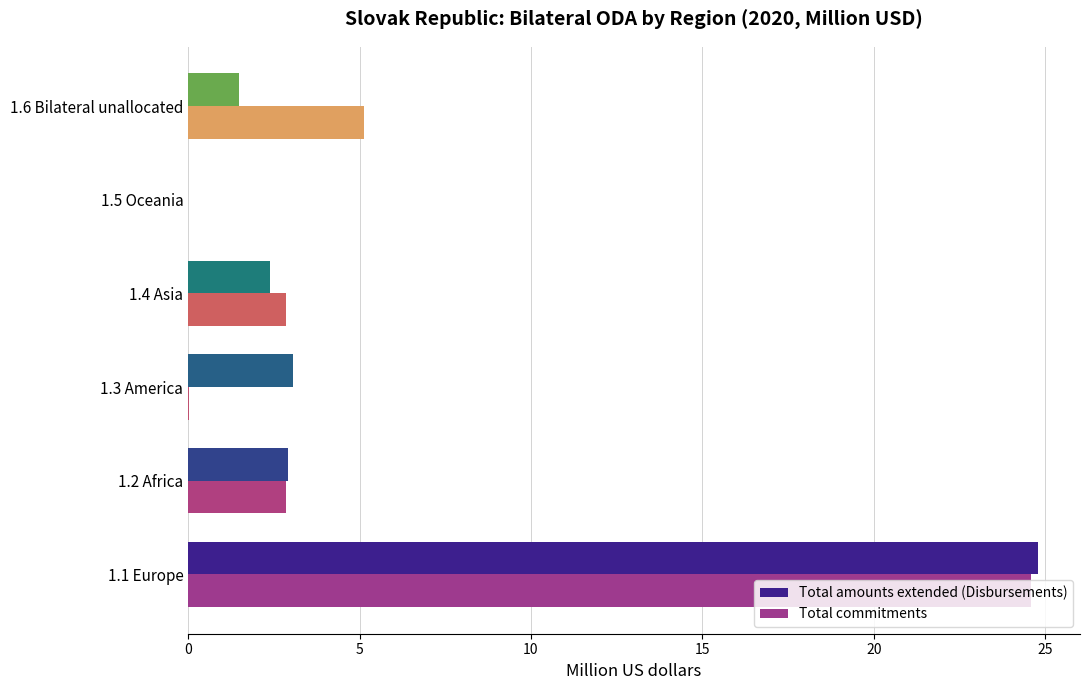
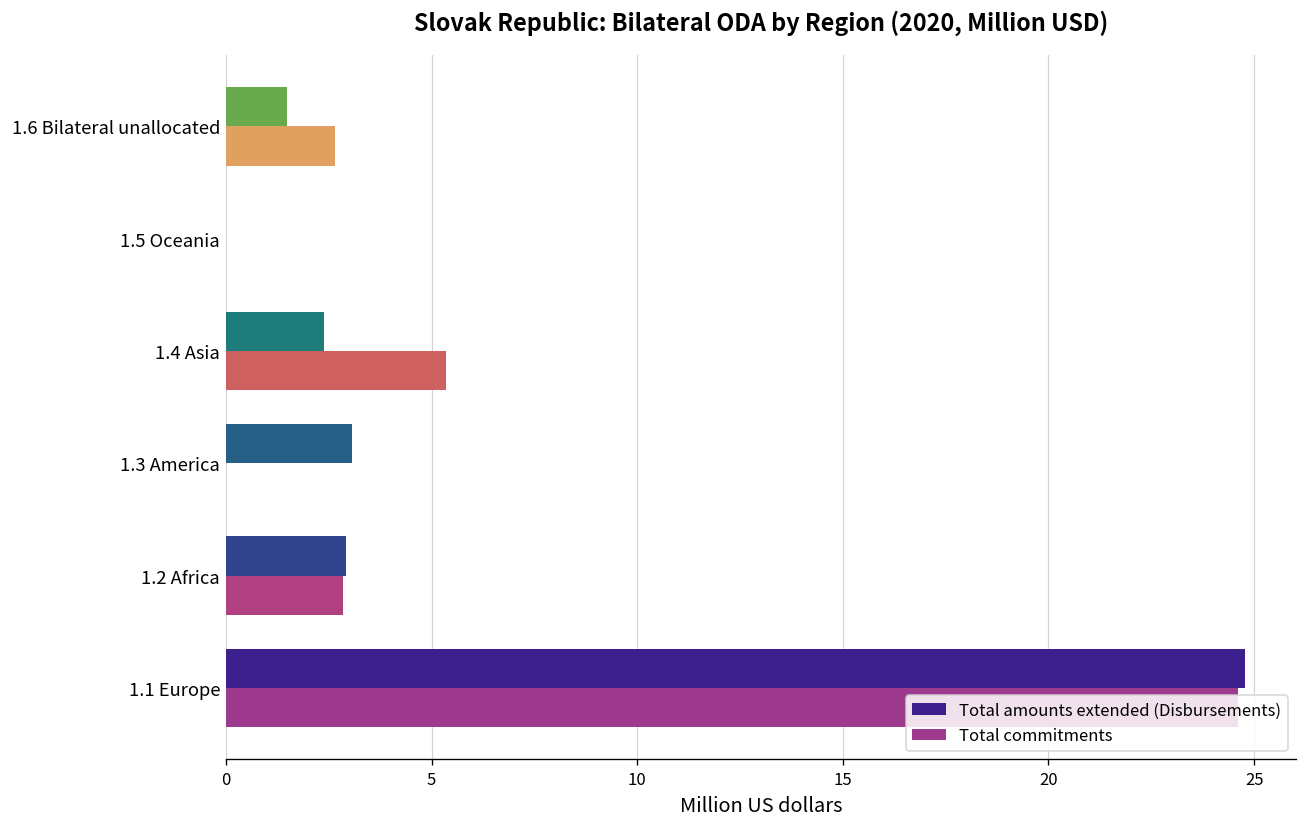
Total commitments, 1.6 Bilateral unallocated: 5.1 -> 2.6
Total commitments, 1.4 Asia: 2.8 -> 5.4
